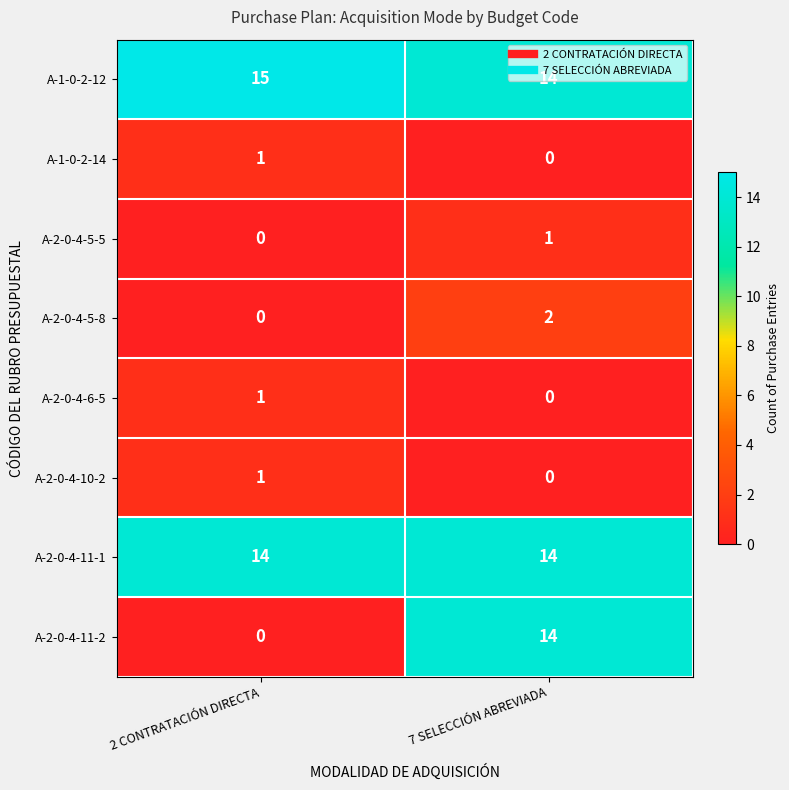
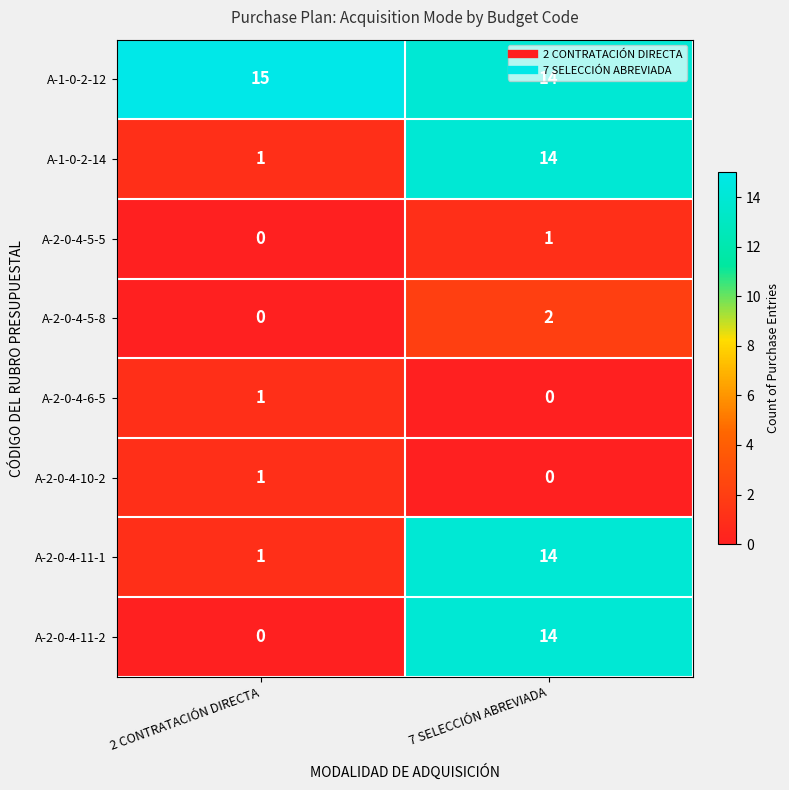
A-1-0-2-14, 7 SELECCIÓN ABREVIADA: 0 -> 14
A-2-0-4-11-1, 2 CONTRATACIÓN DIRECTA: 14 -> 1
